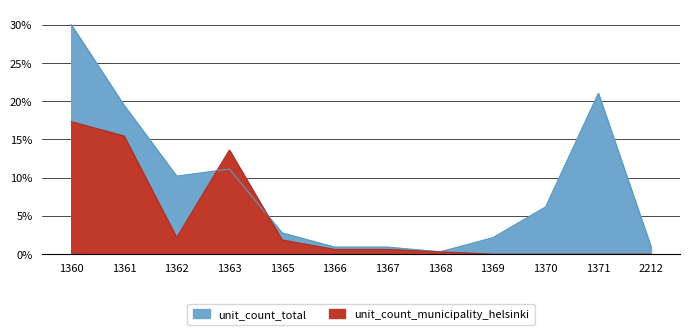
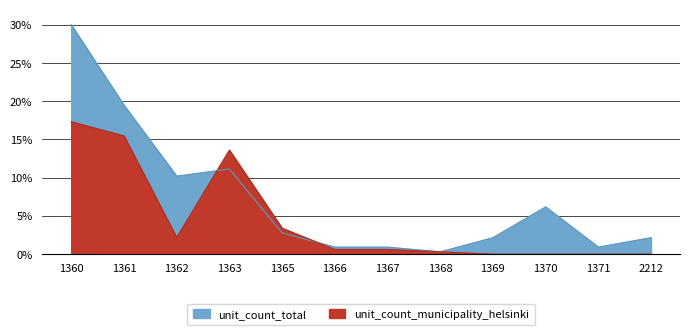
unit_count_municipality_helsinki, 1365: 2% -> 3%
unit_count_total, 1371: 21% -> 1%
unit_count_total, 2212: 1% -> 2%
